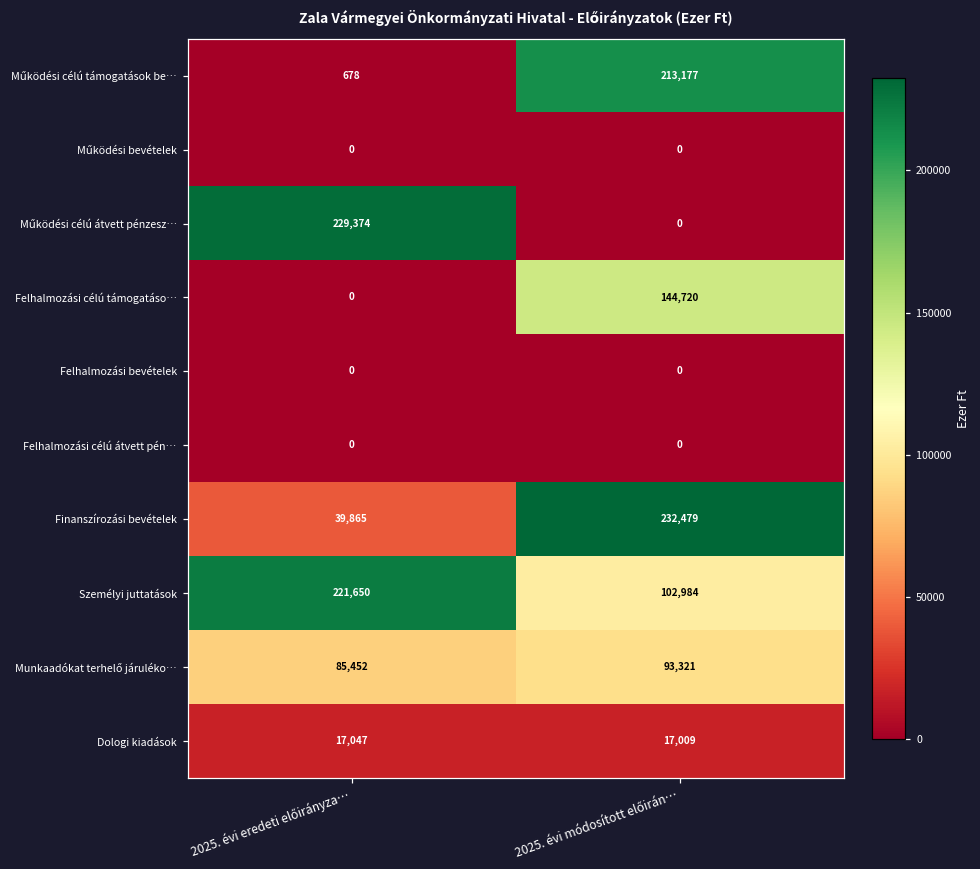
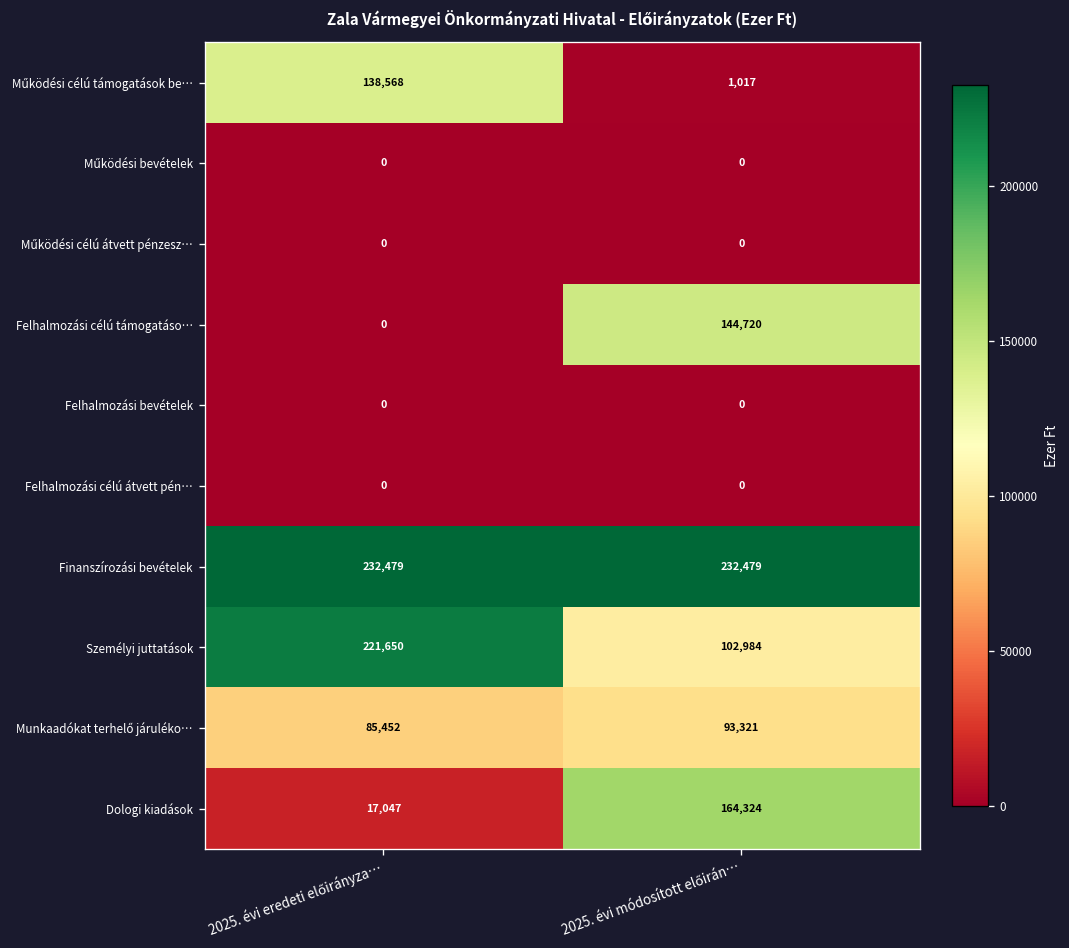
Működési célú támogatások be…, 2025. évi eredeti előirányza…: 678 -> 138,568
Működési célú támogatások be…, 2025. évi módosított előirán…: 213,177 -> 1,017
Működési célú átvett pénzesz…, 2025. évi eredeti előirányza…: 229,374 -> 0
Finanszírozási bevételek, 2025. évi eredeti előirányza…: 39,865 -> 232,479
Dologi kiadások, 2025. évi módosított előirán…: 17,009 -> 164,324
